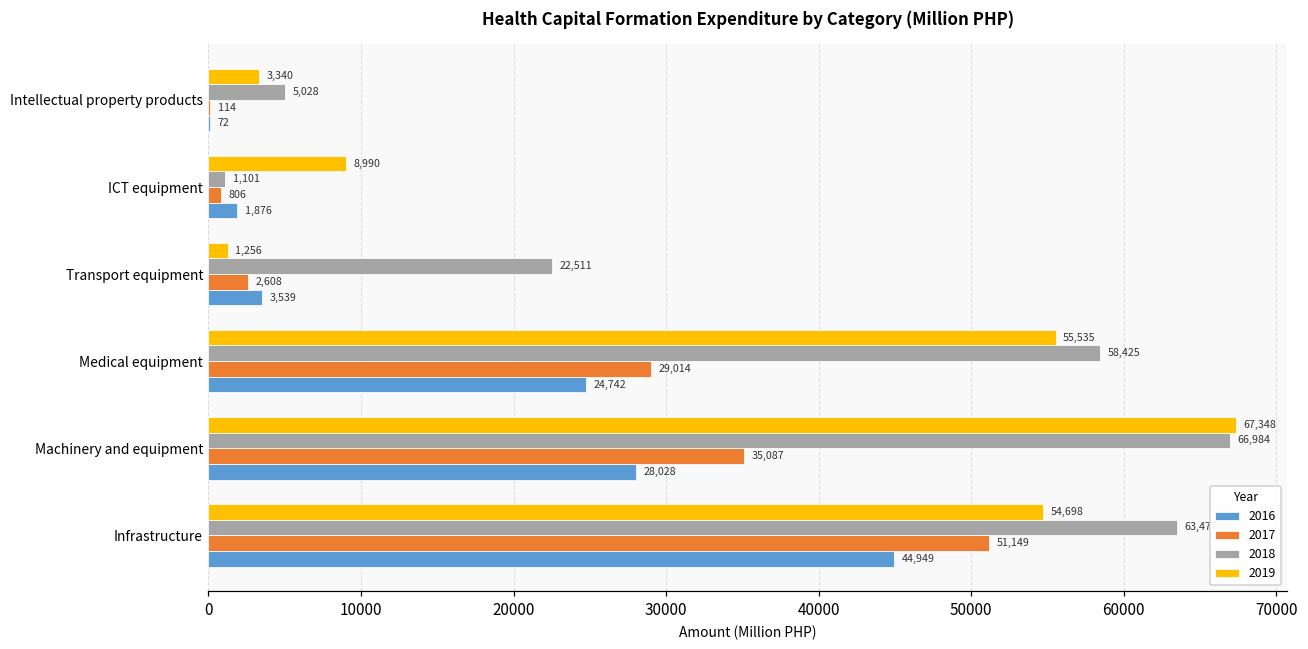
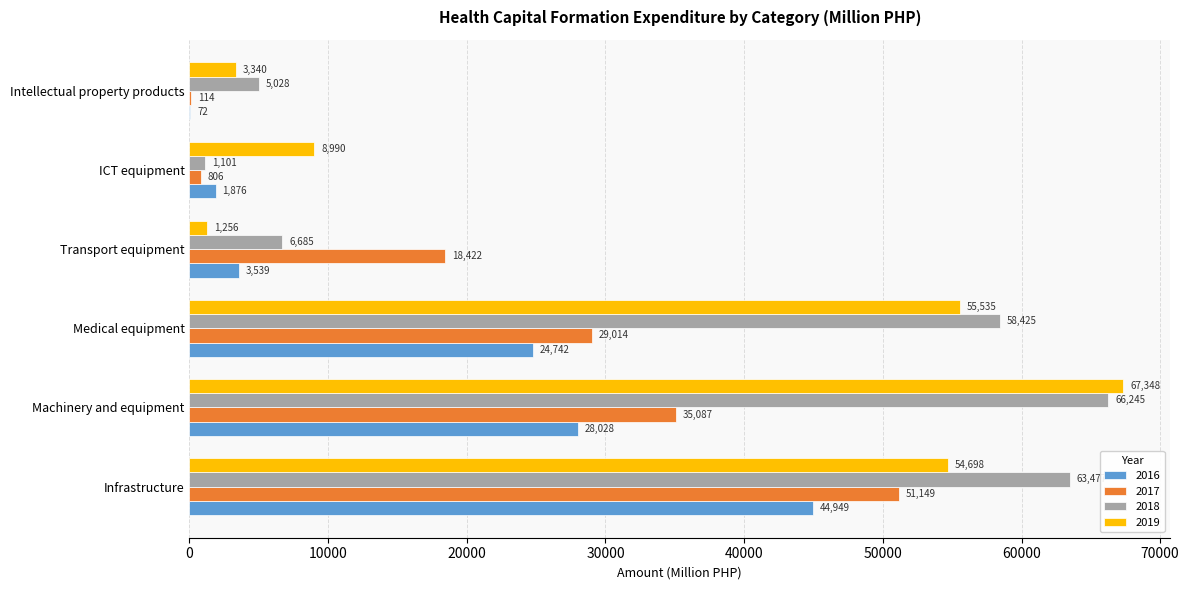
2018, Transport equipment: 22,511 -> 6,685
2017, Transport equipment: 2,608 -> 18,422
2018, Machinery and equipment: 66,984 -> 66,245
